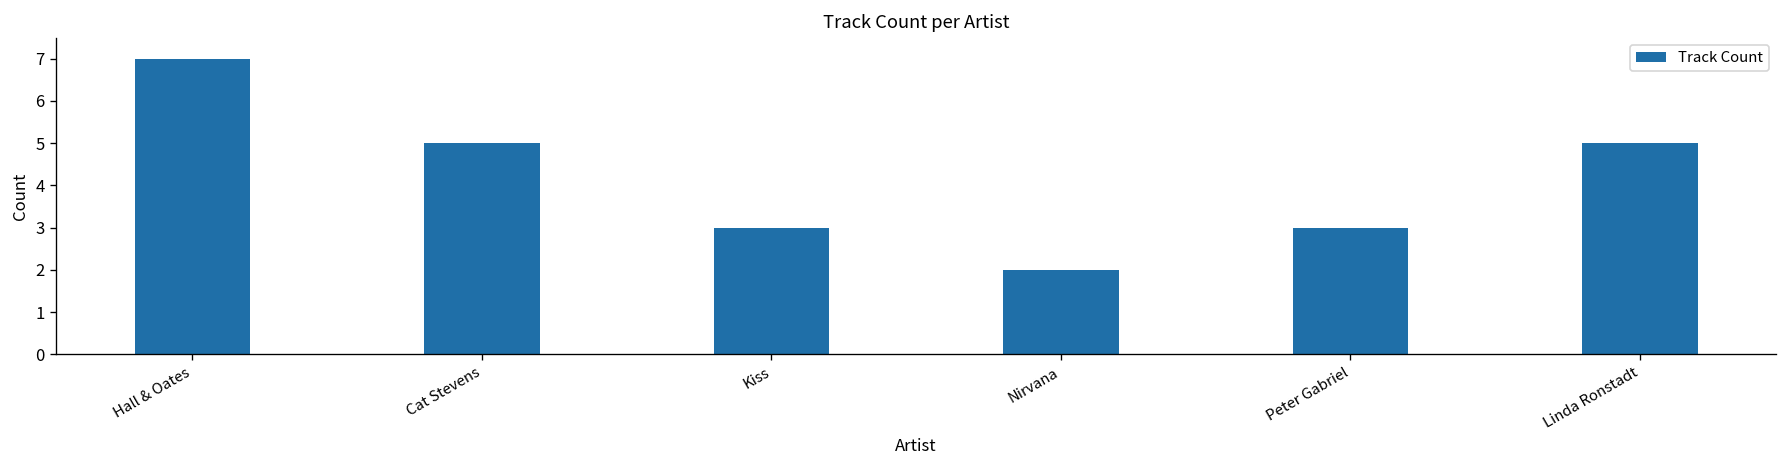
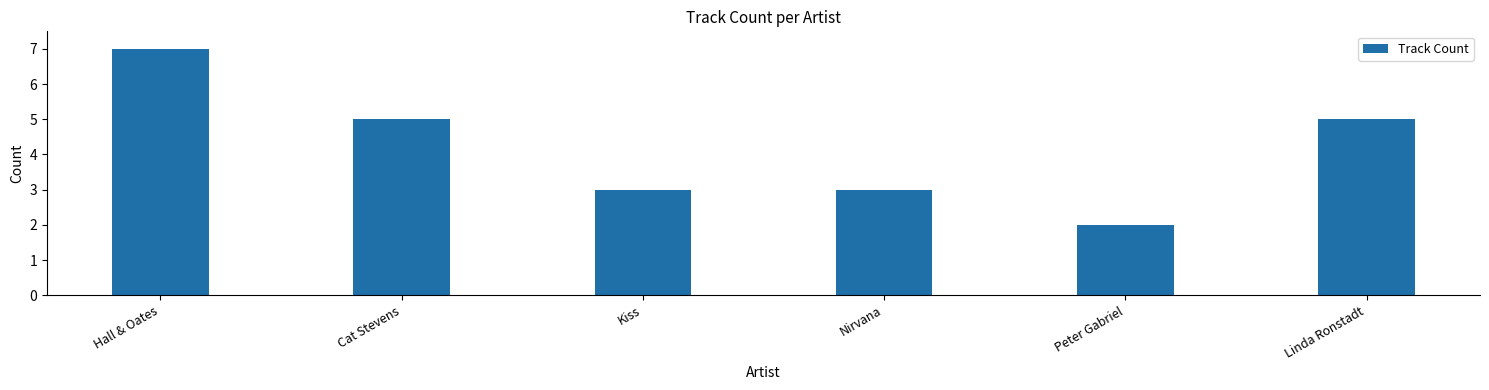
Nirvana: 2 -> 3
Peter Gabriel: 3 -> 2
